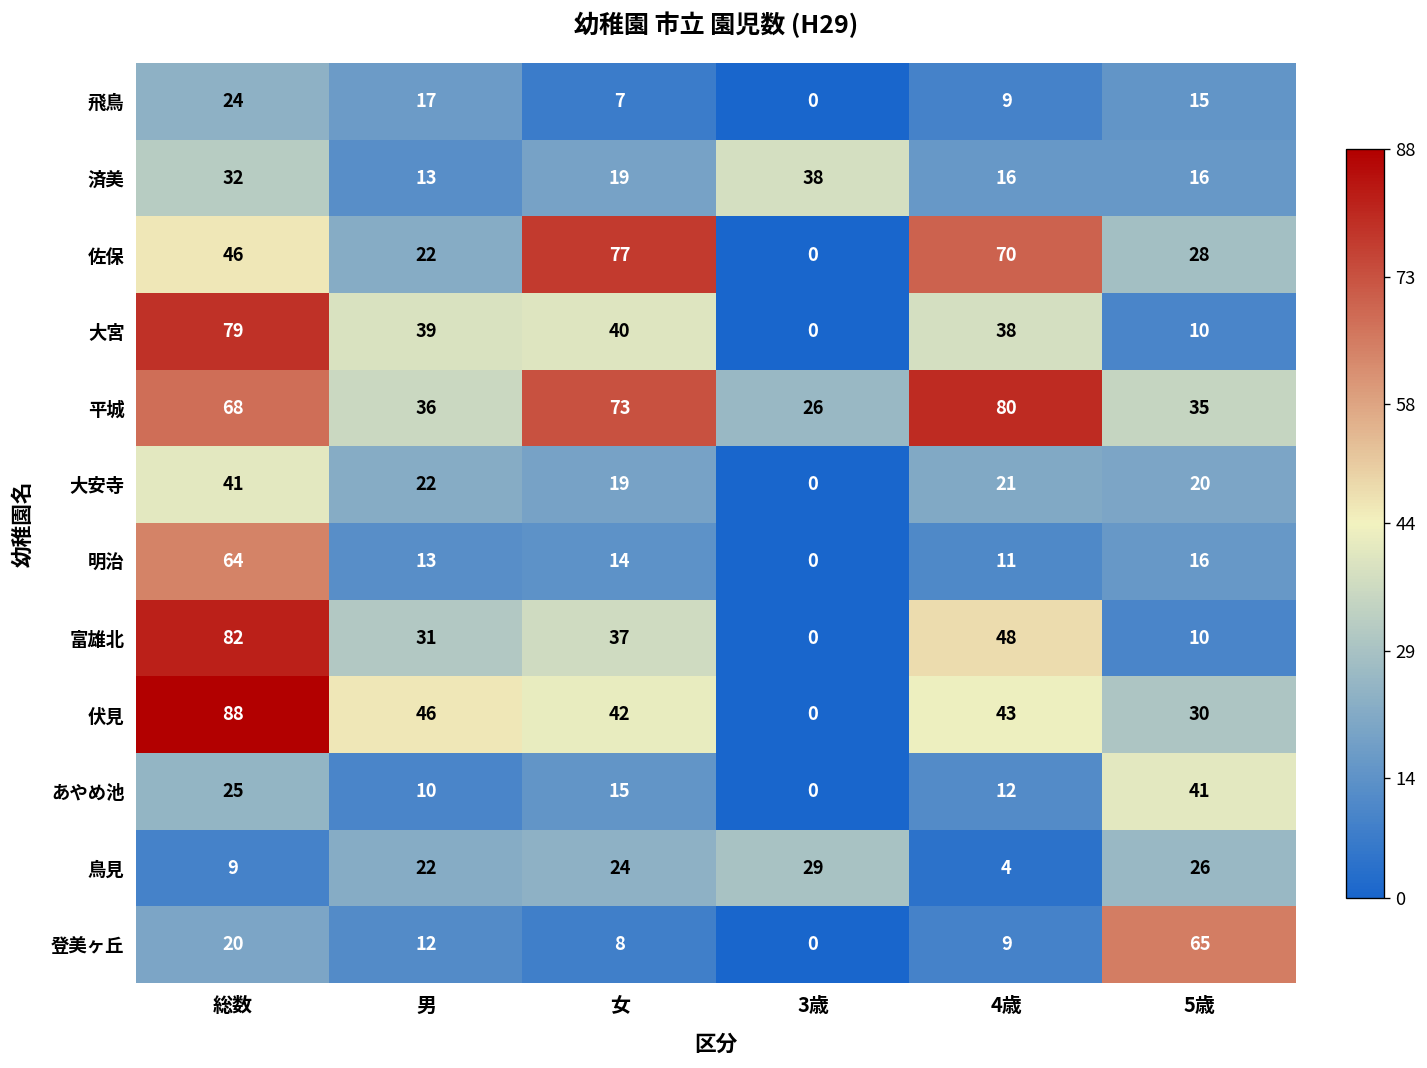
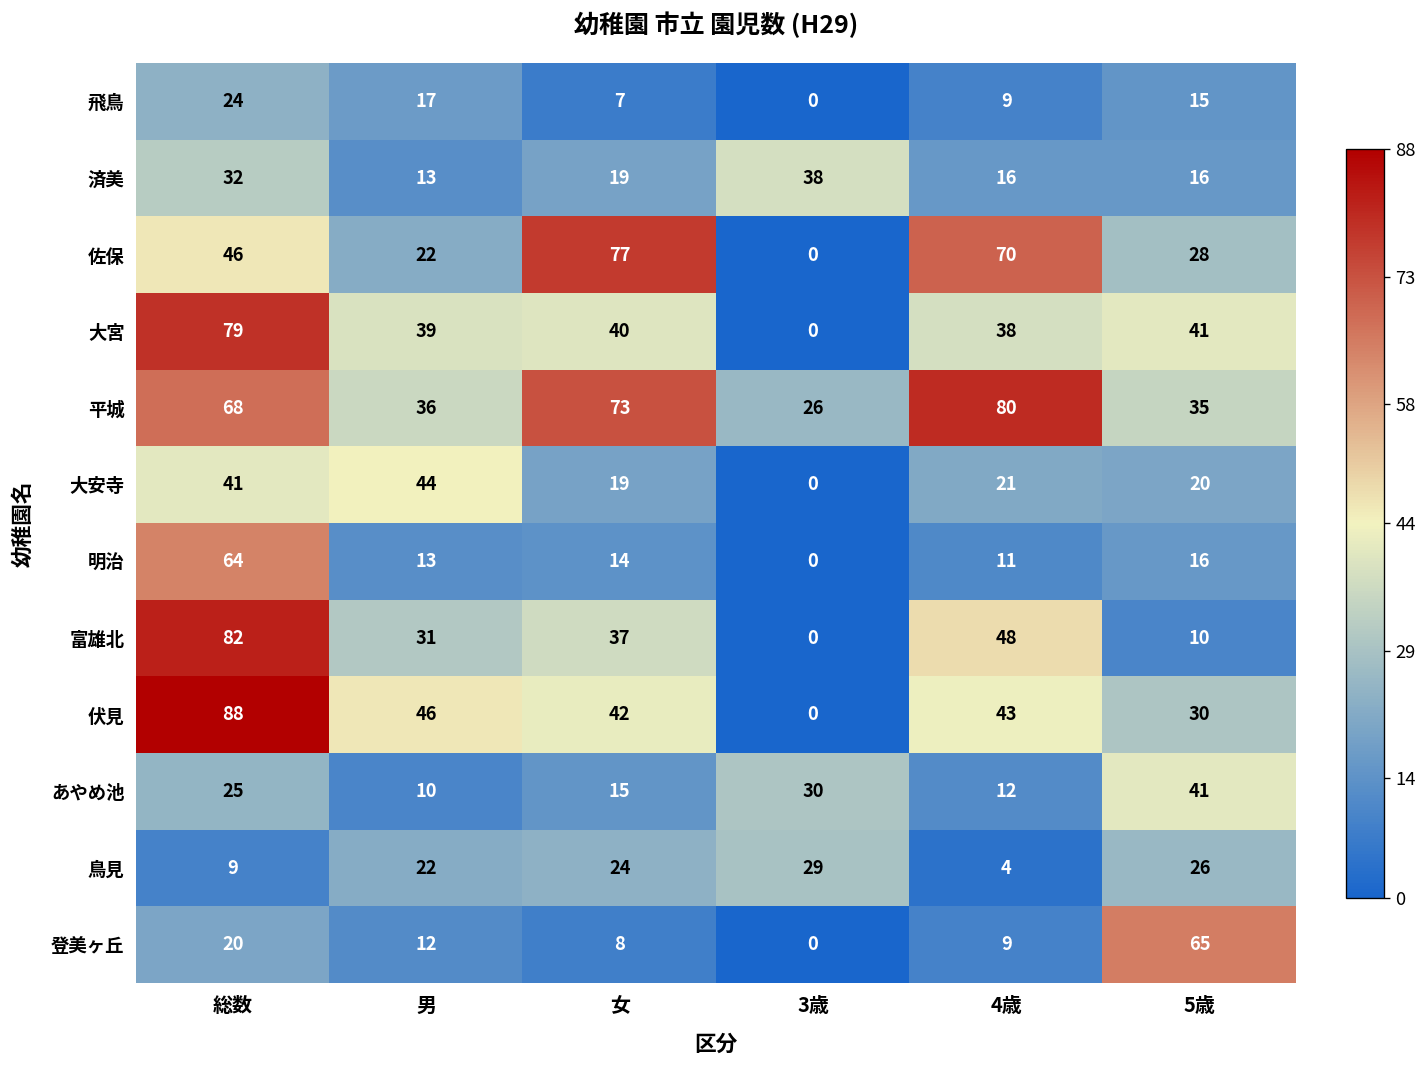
大宮, 5歳: 10 -> 41
大安寺, 男: 22 -> 44
あやめ池, 3歳: 0 -> 30
